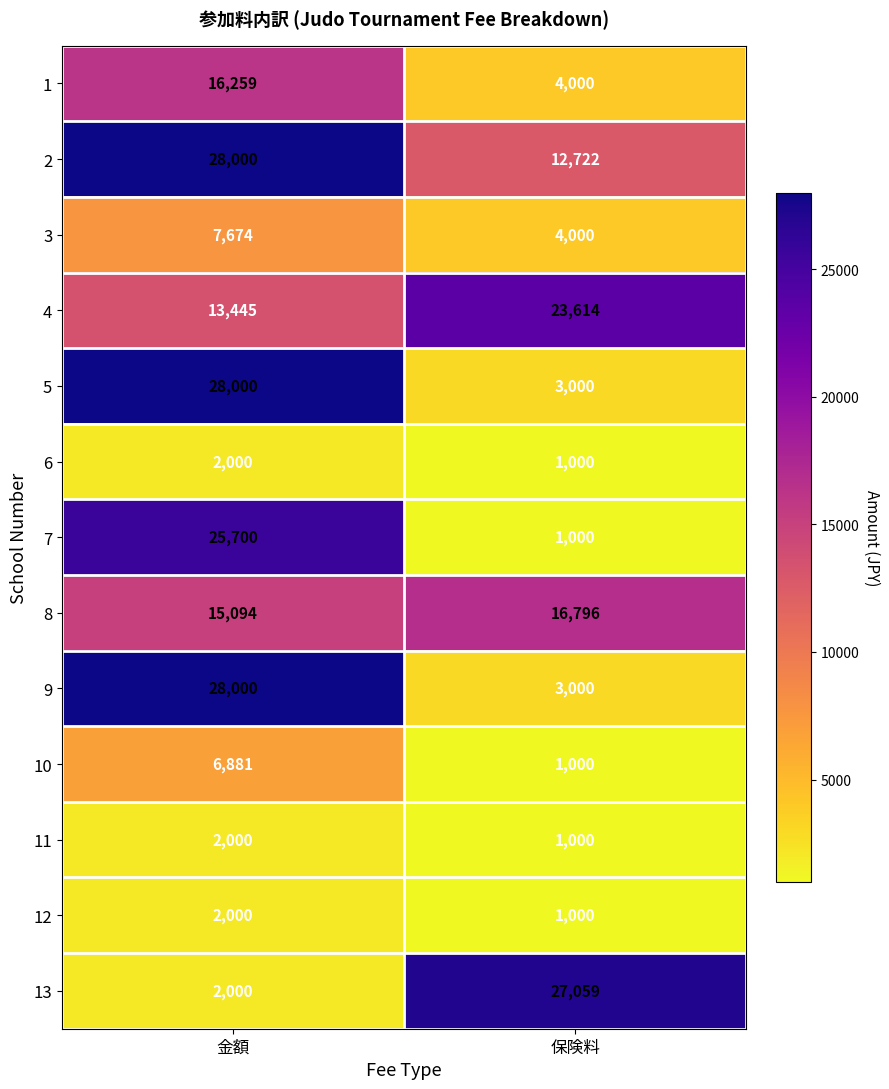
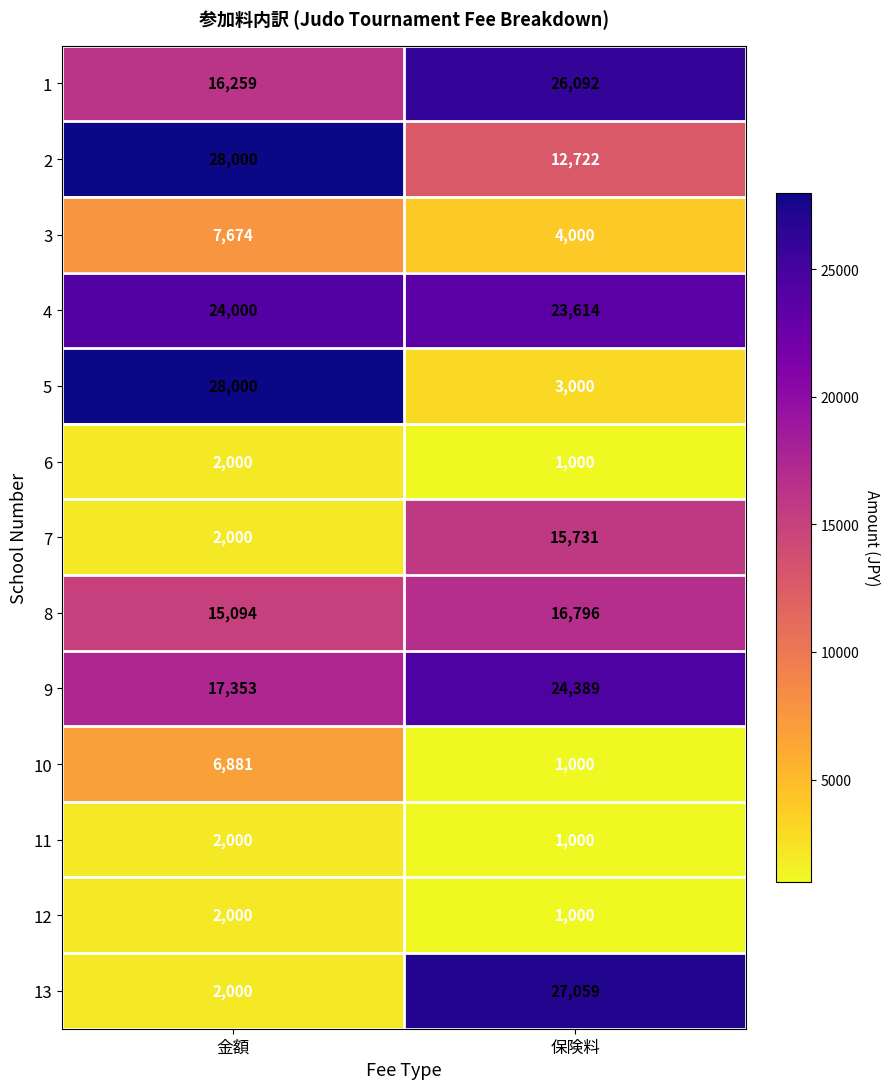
1, 保険料: 4,000 -> 26,092
4, 金額: 13,445 -> 24,000
7, 金額: 25,700 -> 2,000
7, 保険料: 1,000 -> 15,731
9, 金額: 28,000 -> 17,353
9, 保険料: 3,000 -> 24,389
